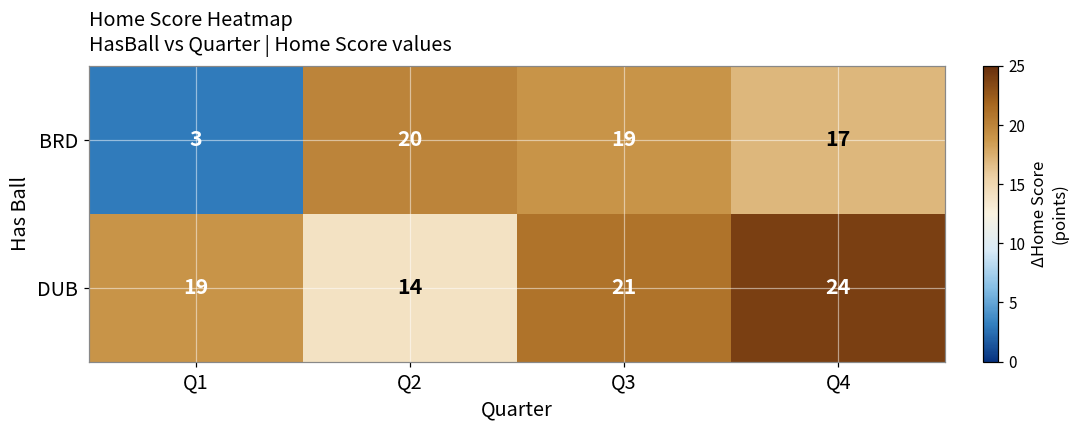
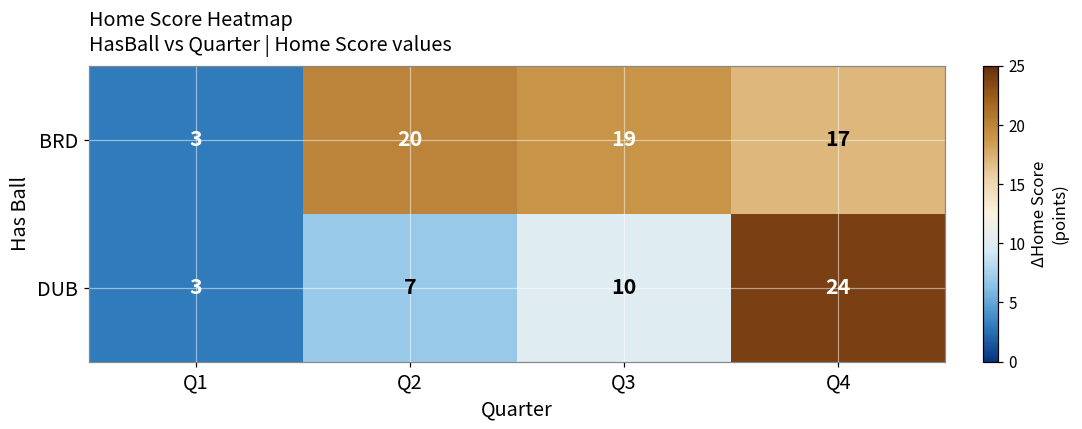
DUB, Q1: 19 -> 3
DUB, Q2: 14 -> 7
DUB, Q3: 21 -> 10
